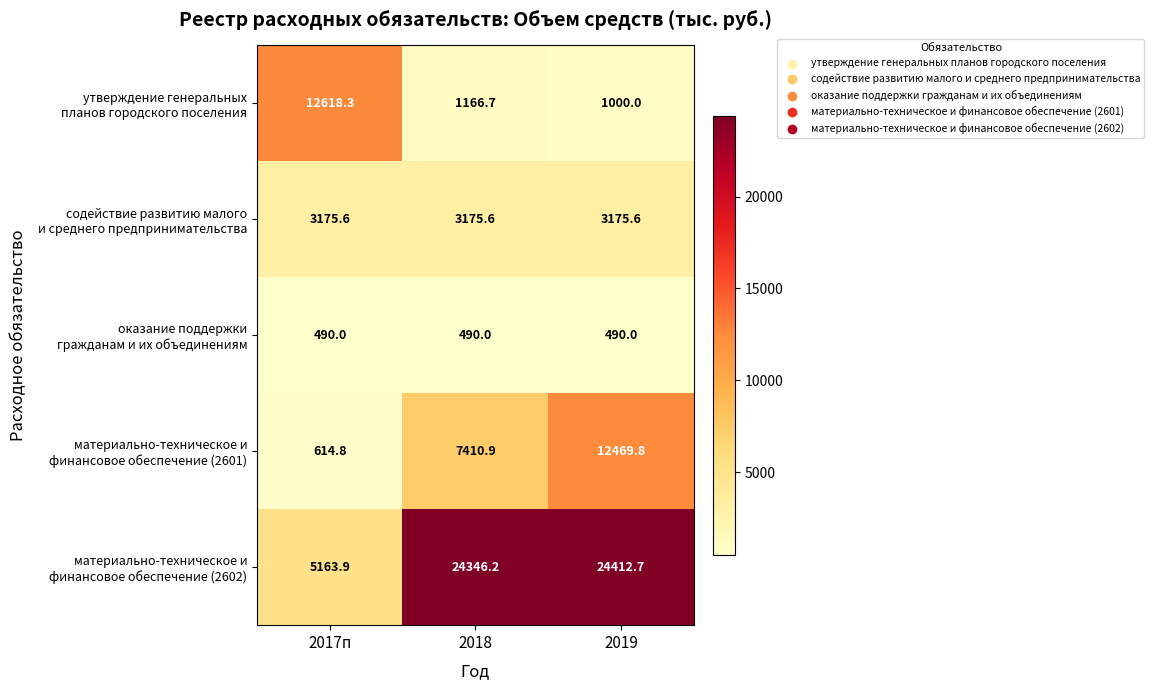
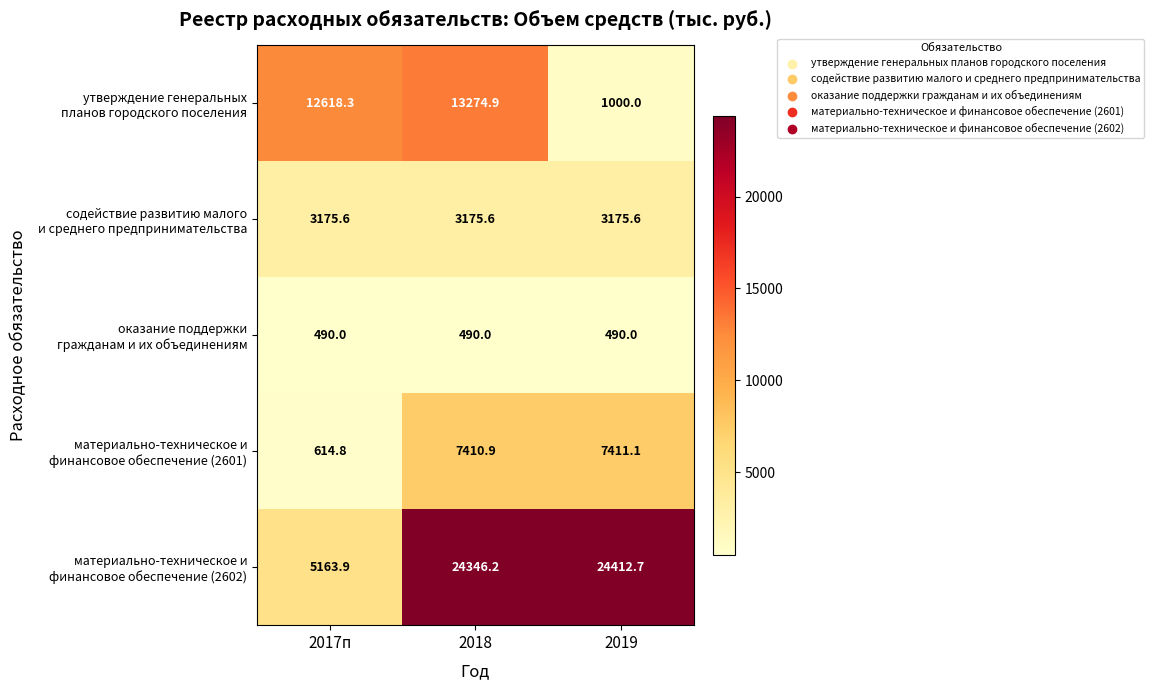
утверждение генеральных планов городского поселения, 2018: 1166.7 -> 13274.9
материально-техническое и финансовое обеспечение (2601), 2019: 12469.8 -> 7411.1
